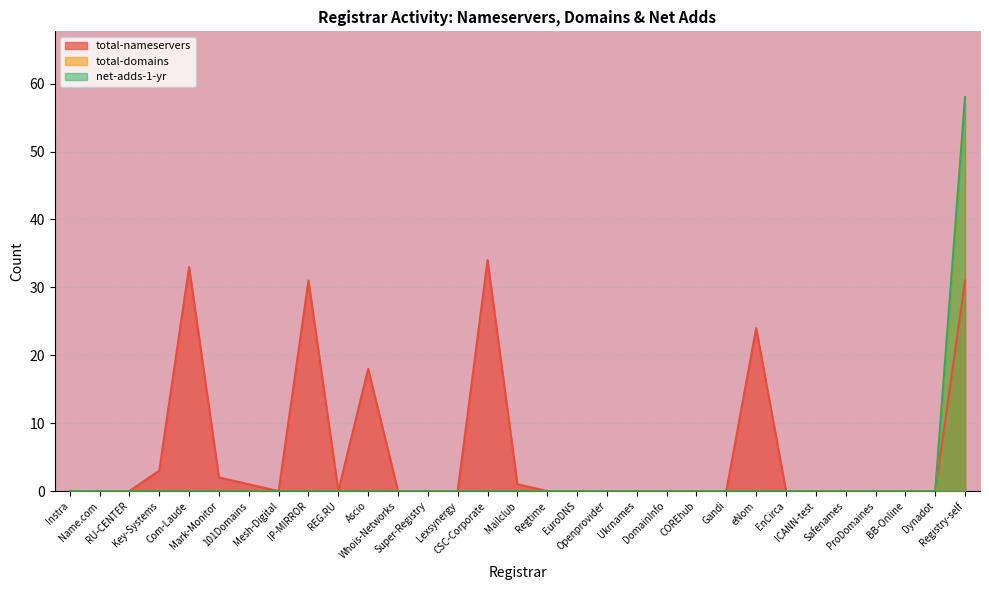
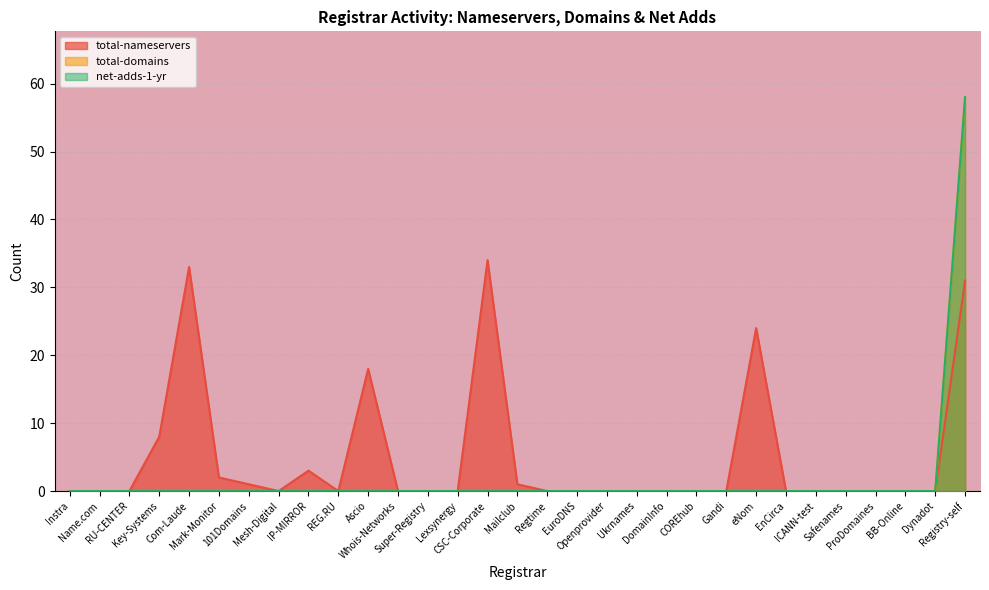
total-nameservers, Key-Systems: 3 -> 8
total-nameservers, IP-MIRROR: 31 -> 3
